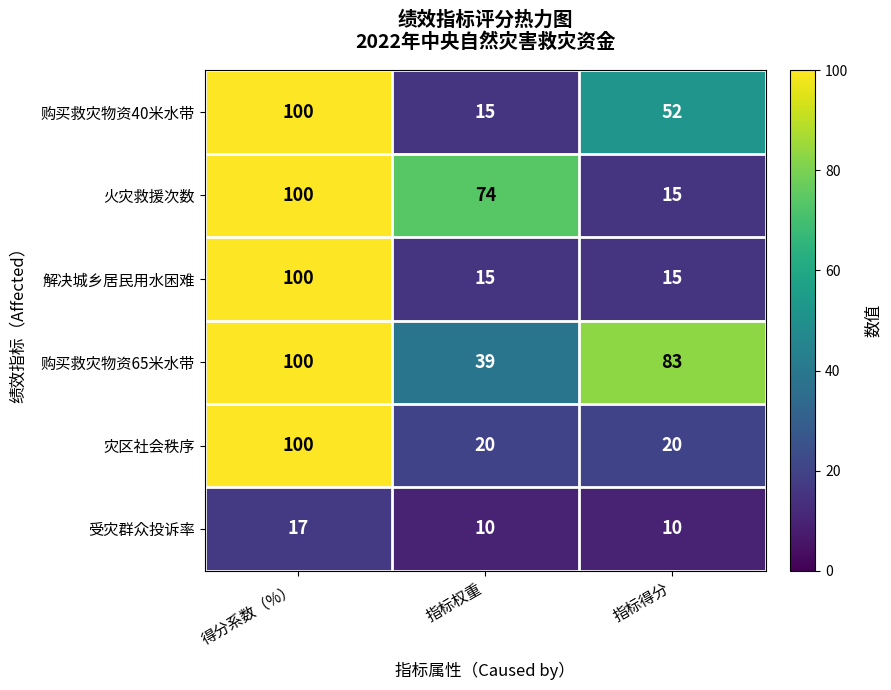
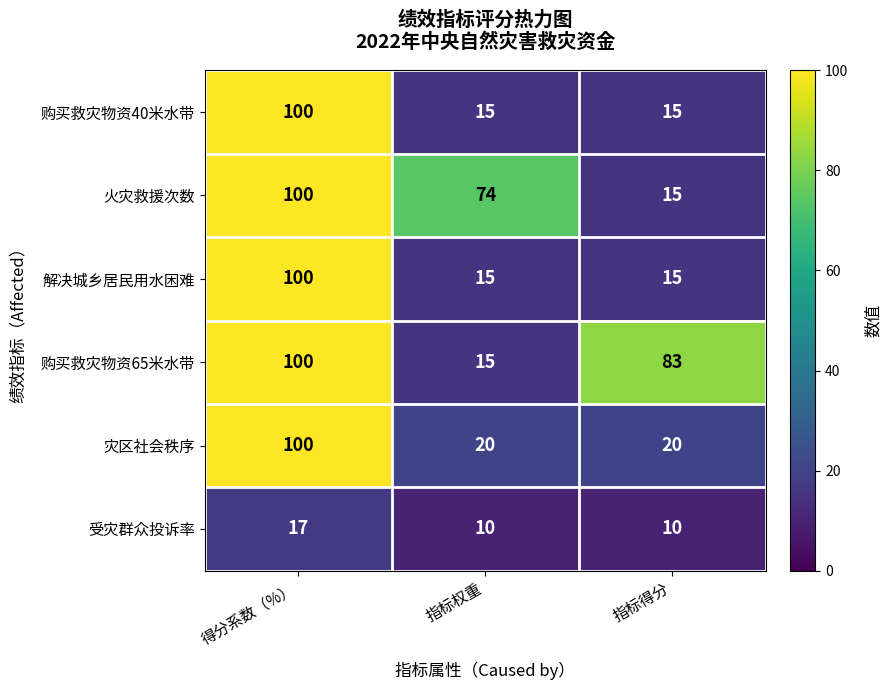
购买救灾物资40米水带, 指标得分: 52 -> 15
购买救灾物资65米水带, 指标权重: 39 -> 15
